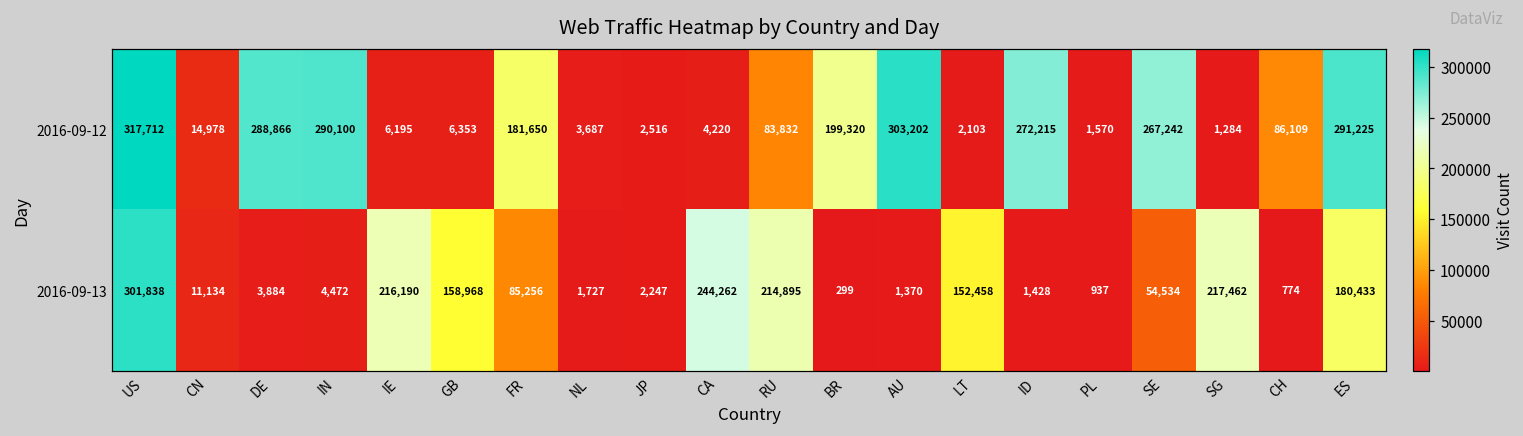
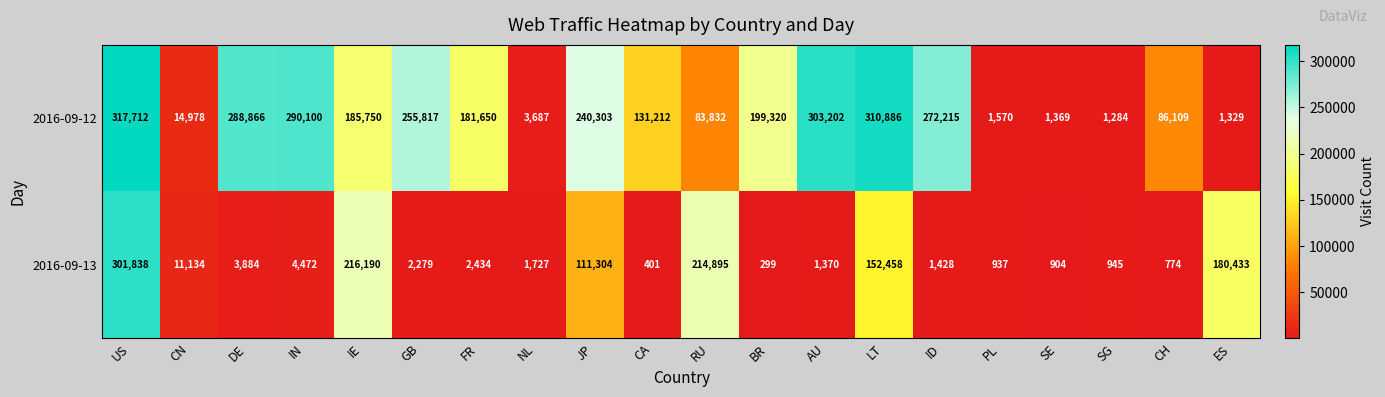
2016-09-12, IE: 6,195 -> 185,750
2016-09-12, GB: 6,353 -> 255,817
2016-09-12, JP: 2,516 -> 240,303
2016-09-12, CA: 4,220 -> 131,212
2016-09-12, LT: 2,103 -> 310,886
2016-09-12, SE: 267,242 -> 1,369
2016-09-12, ES: 291,225 -> 1,329
2016-09-13, GB: 158,968 -> 2,279
2016-09-13, FR: 85,256 -> 2,434
2016-09-13, JP: 2,247 -> 111,304
2016-09-13, CA: 244,262 -> 401
2016-09-13, SE: 54,534 -> 904
2016-09-13, SG: 217,462 -> 945
